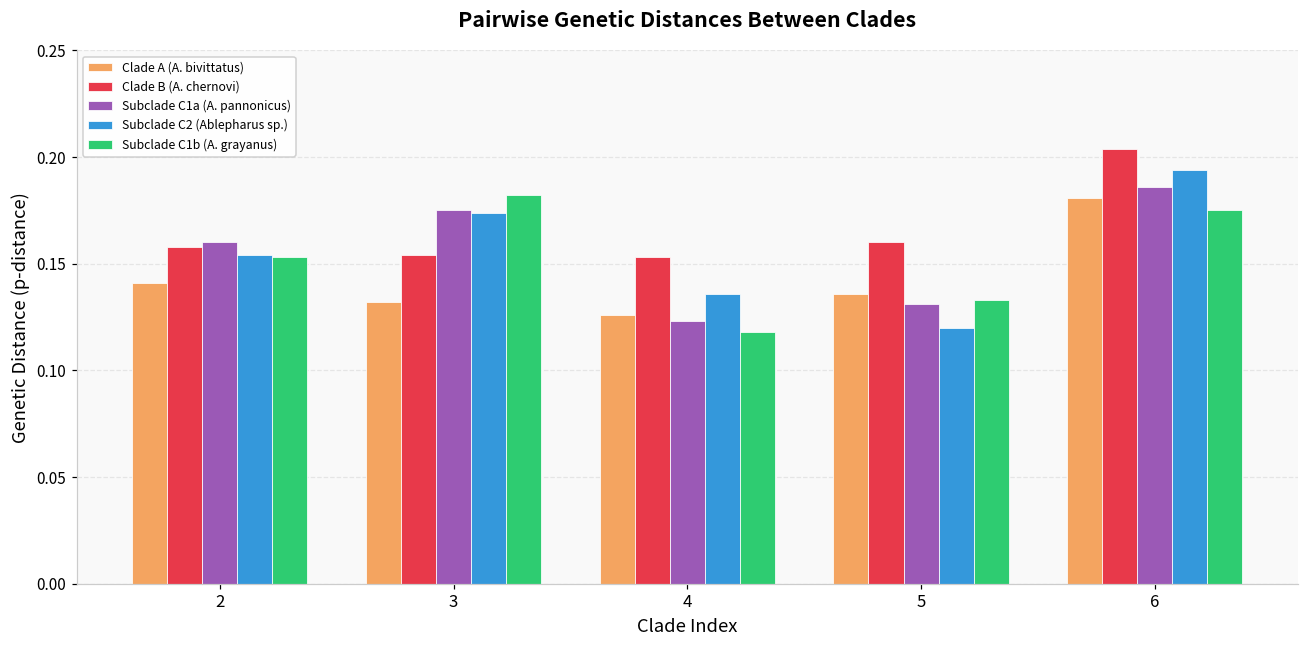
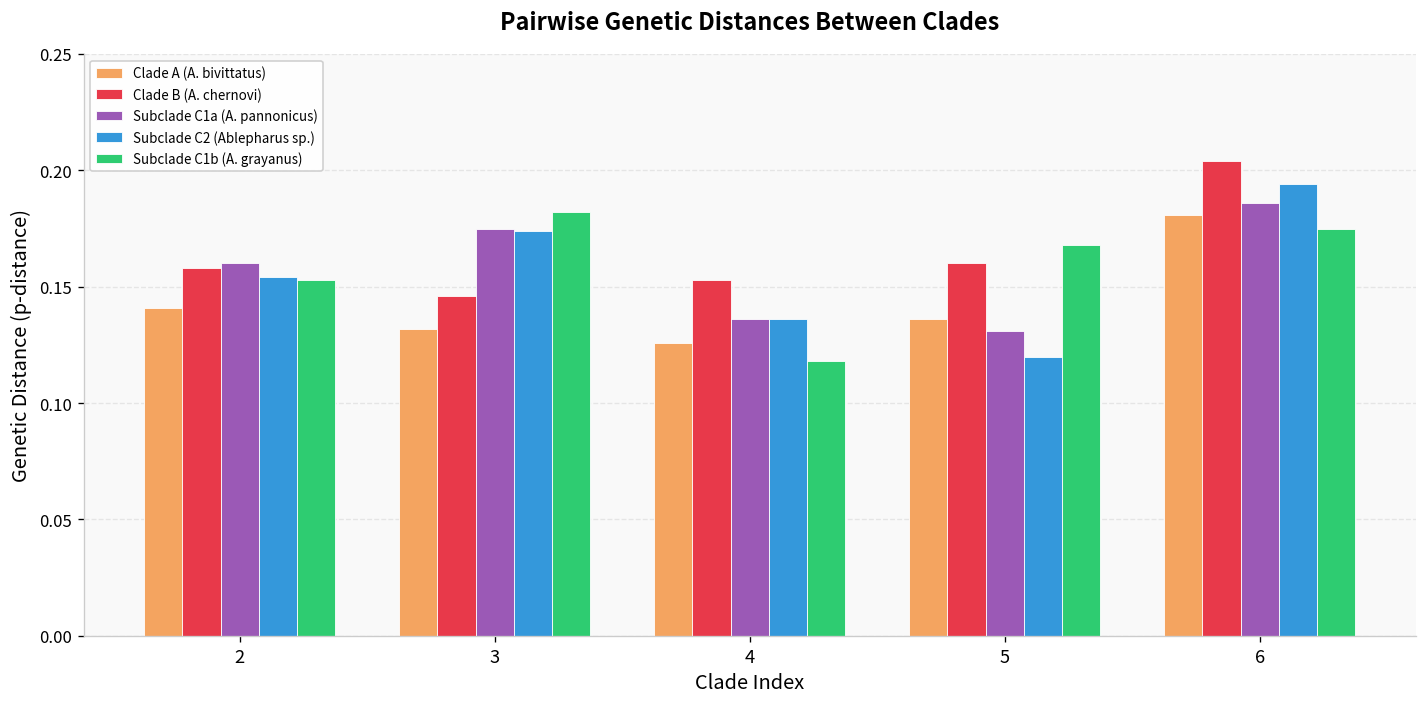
Clade B (A. chernovi), 3: 0.154 -> 0.146
Subclade C1a (A. pannonicus), 4: 0.123 -> 0.136
Subclade C1b (A. grayanus), 5: 0.133 -> 0.168
